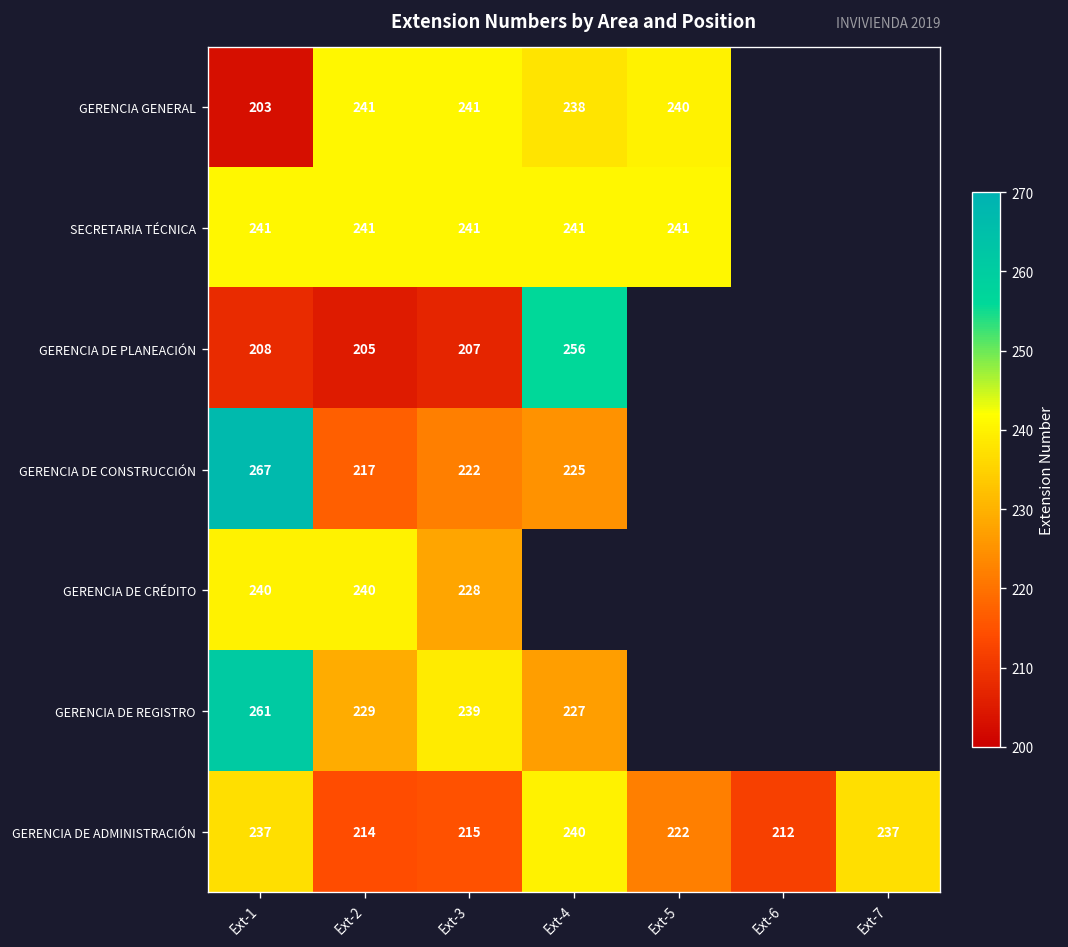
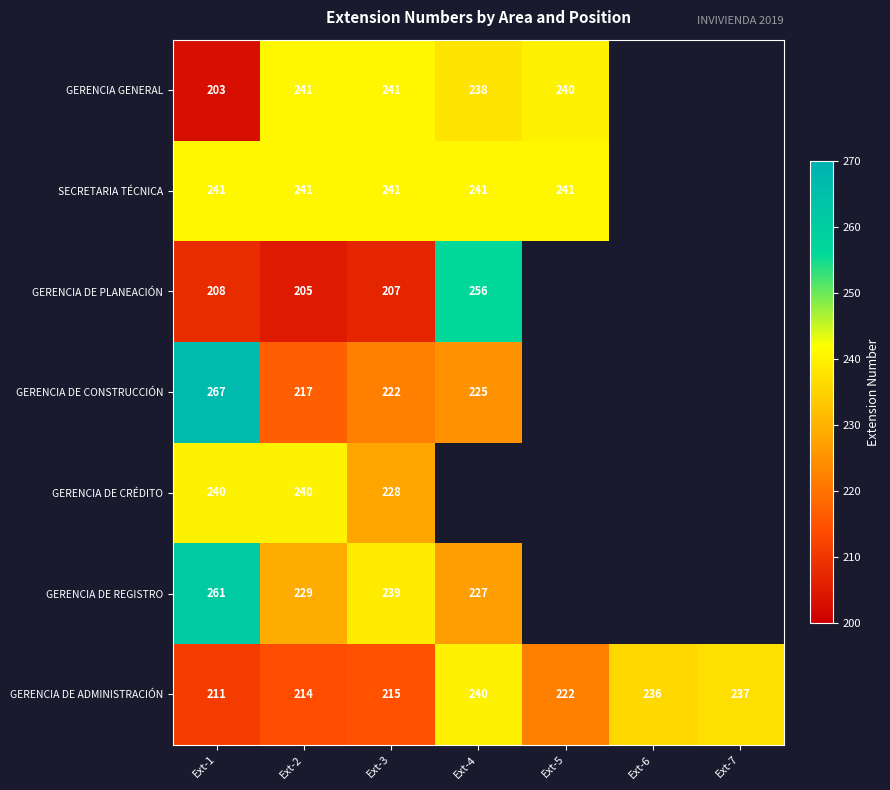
GERENCIA DE ADMINISTRACIÓN, Ext-1: 237 -> 211
GERENCIA DE ADMINISTRACIÓN, Ext-6: 212 -> 236
